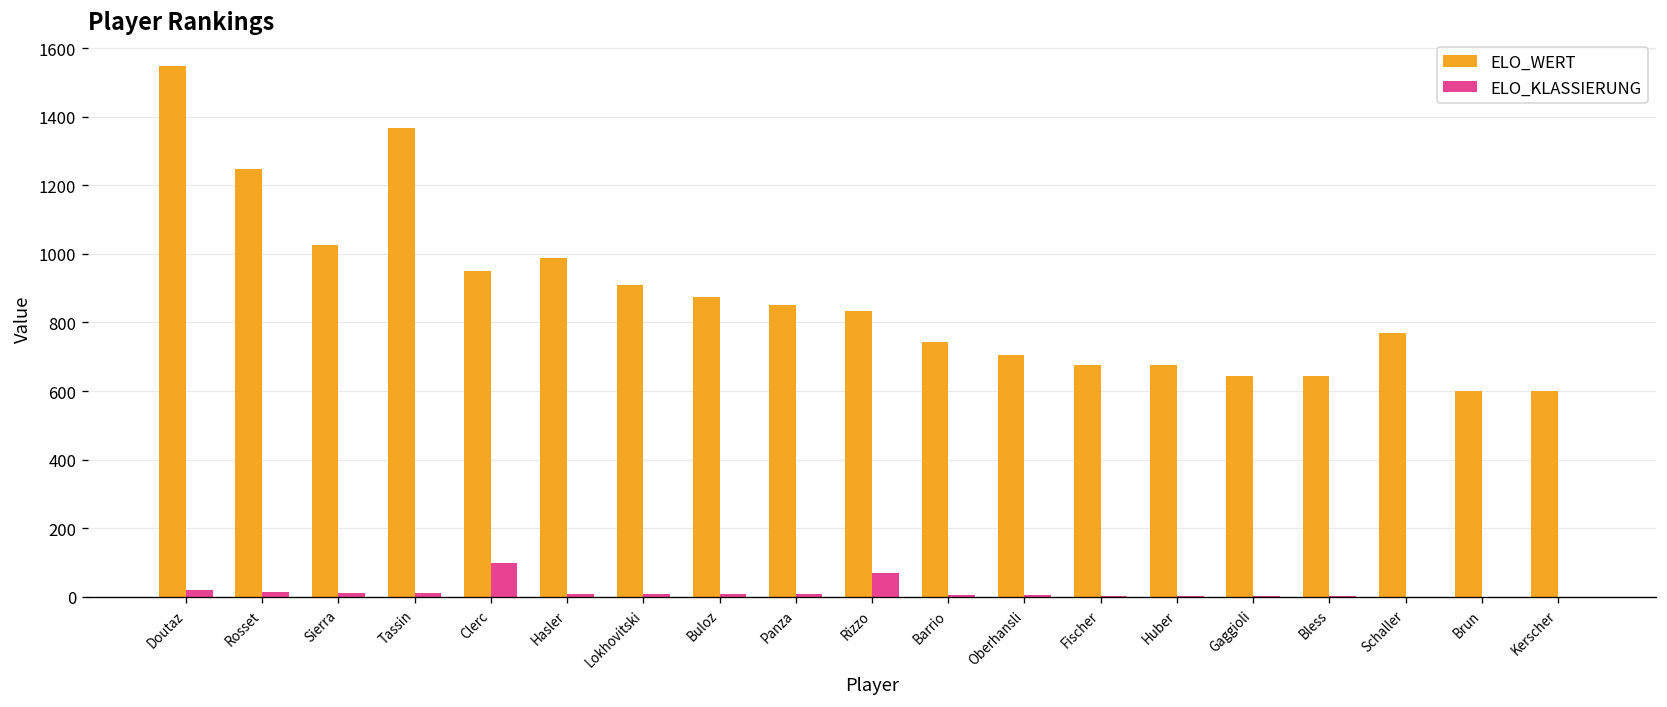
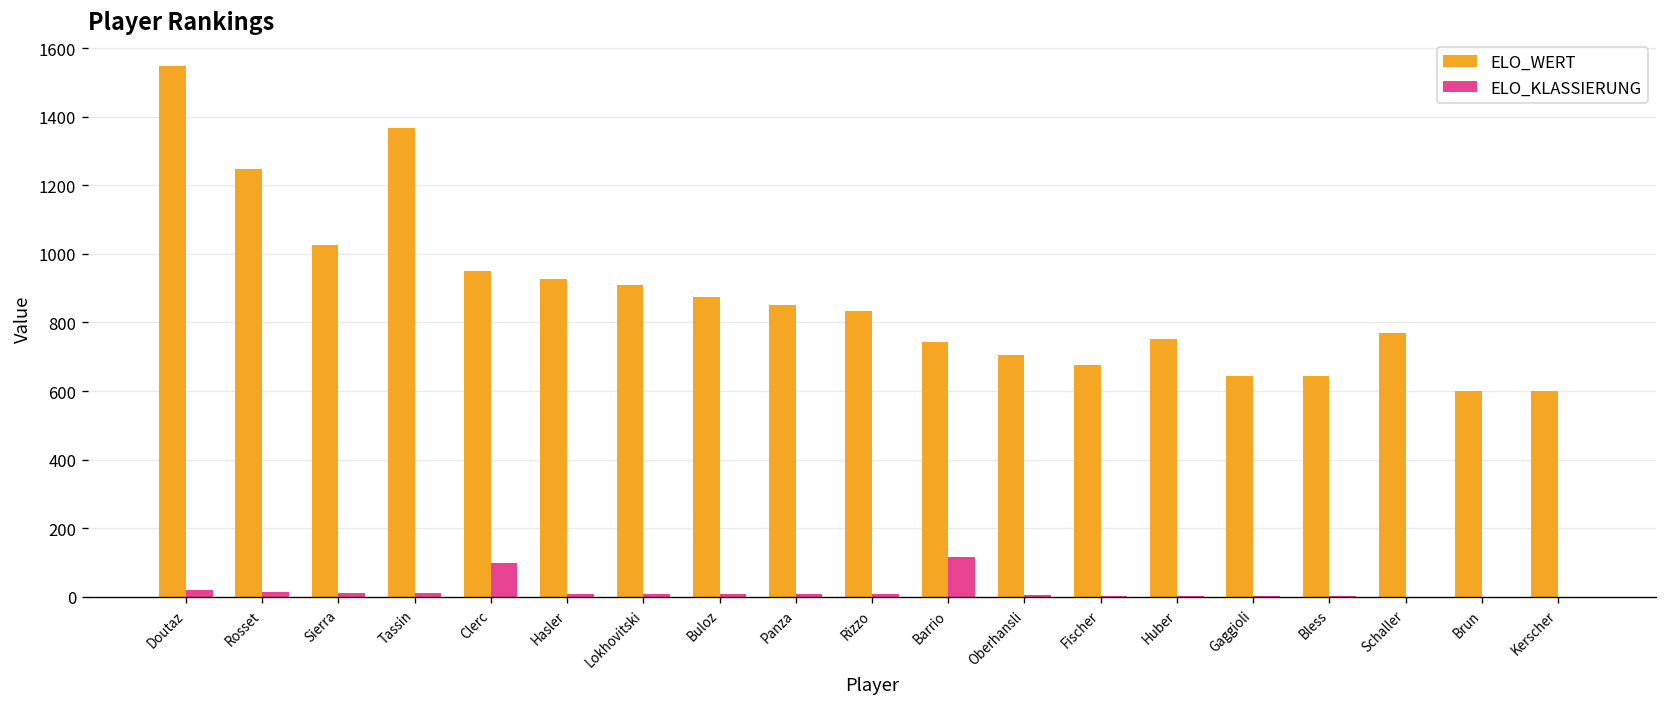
ELO_WERT, Hasler: 990 -> 930
ELO_KLASSIERUNG, Rizzo: 70 -> 10
ELO_KLASSIERUNG, Barrio: 10 -> 120
ELO_WERT, Huber: 680 -> 750
